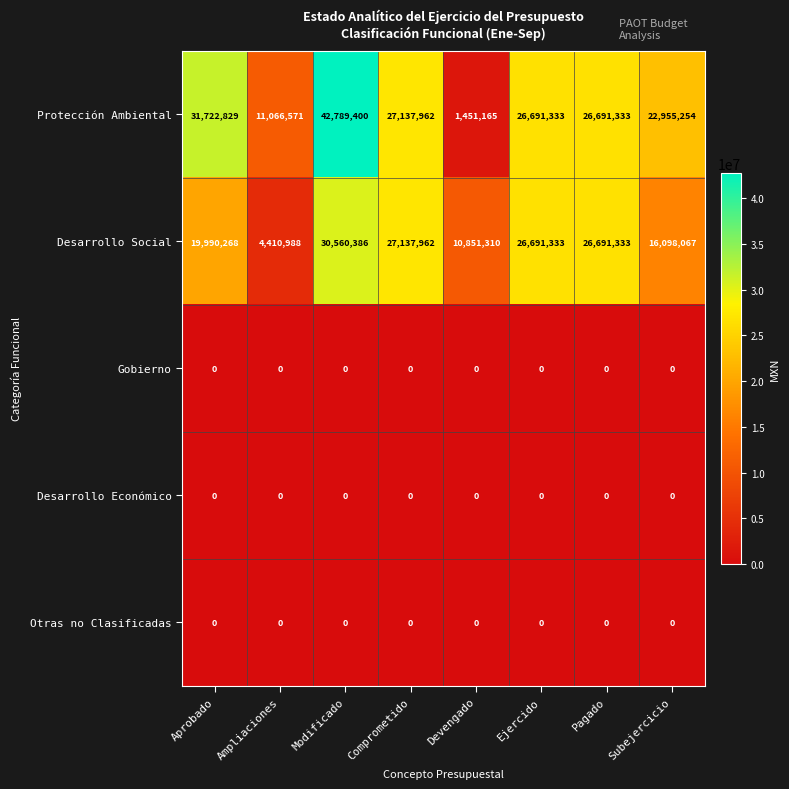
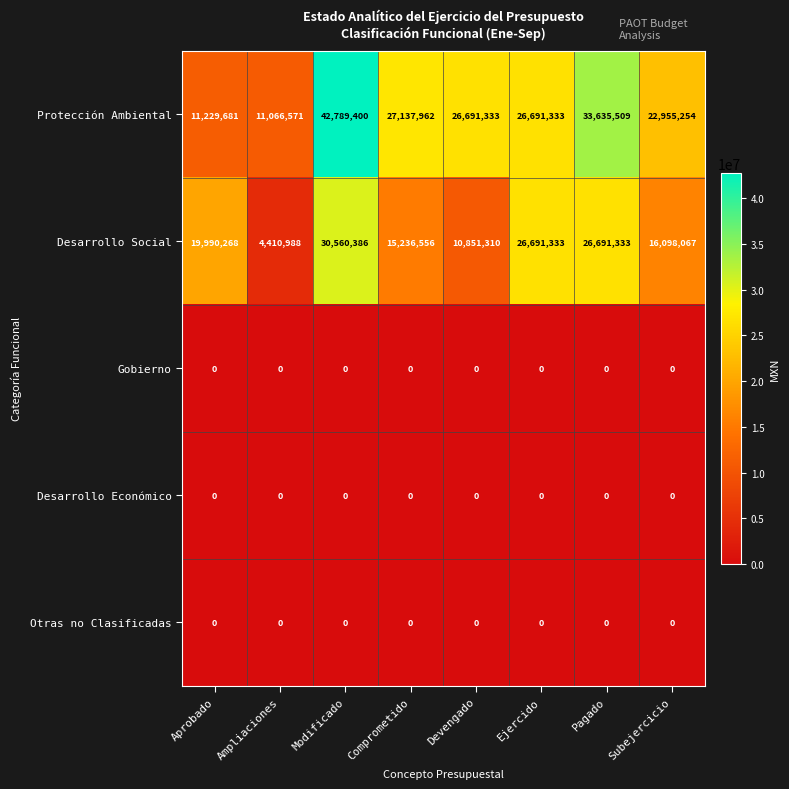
Protección Ambiental, Aprobado: 31,722,829 -> 11,229,681
Protección Ambiental, Devengado: 1,451,165 -> 26,691,333
Protección Ambiental, Pagado: 26,691,333 -> 33,635,509
Desarrollo Social, Comprometido: 27,137,962 -> 15,236,556
